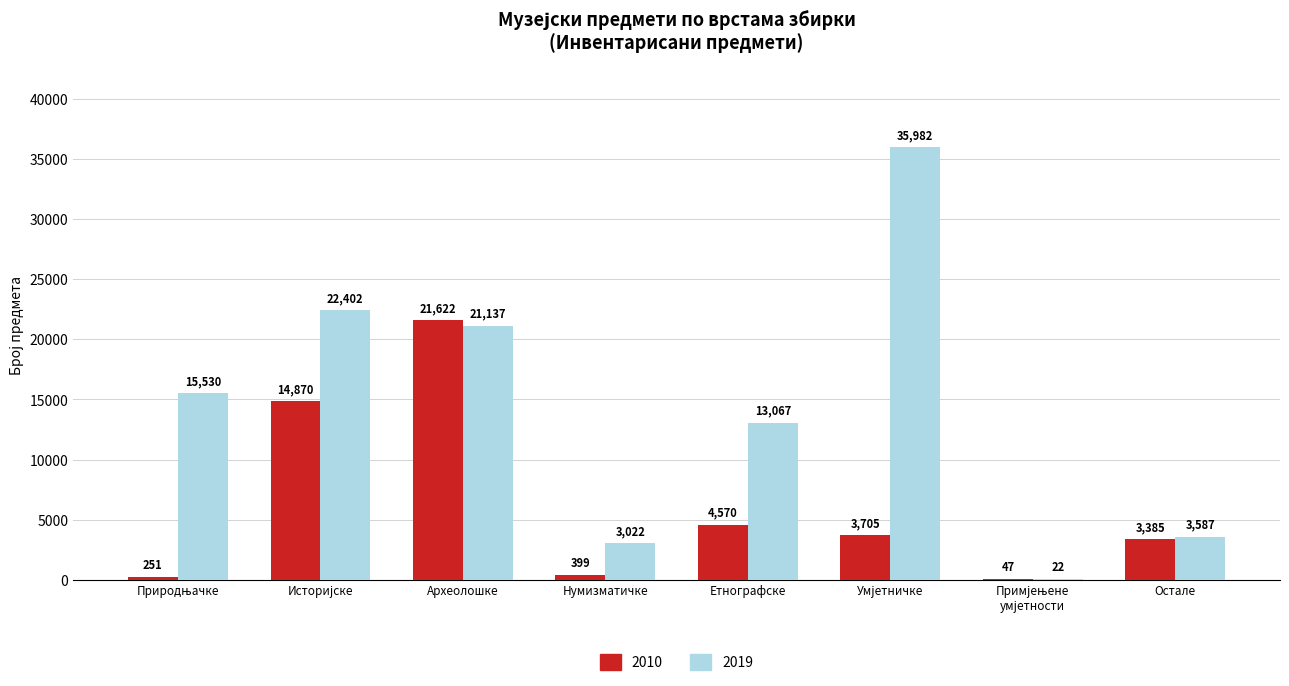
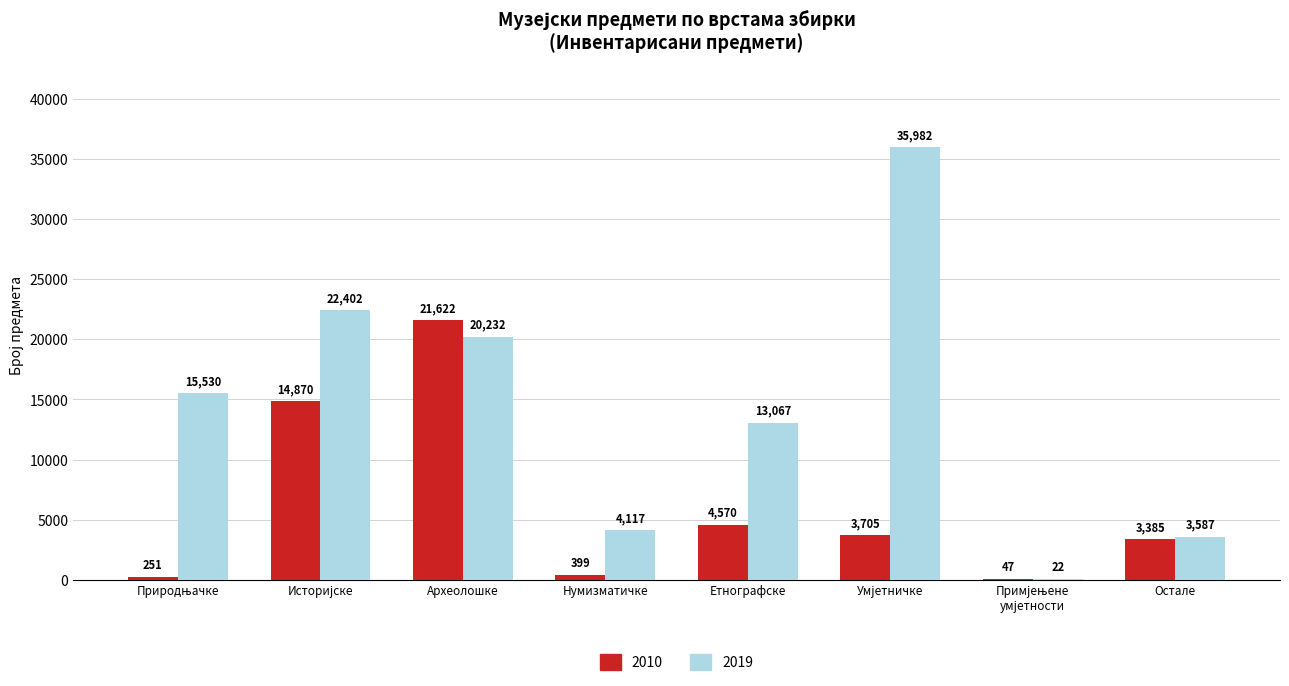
2019, Археолошке: 21,137 -> 20,232
2019, Нумизматичке: 3,022 -> 4,117
